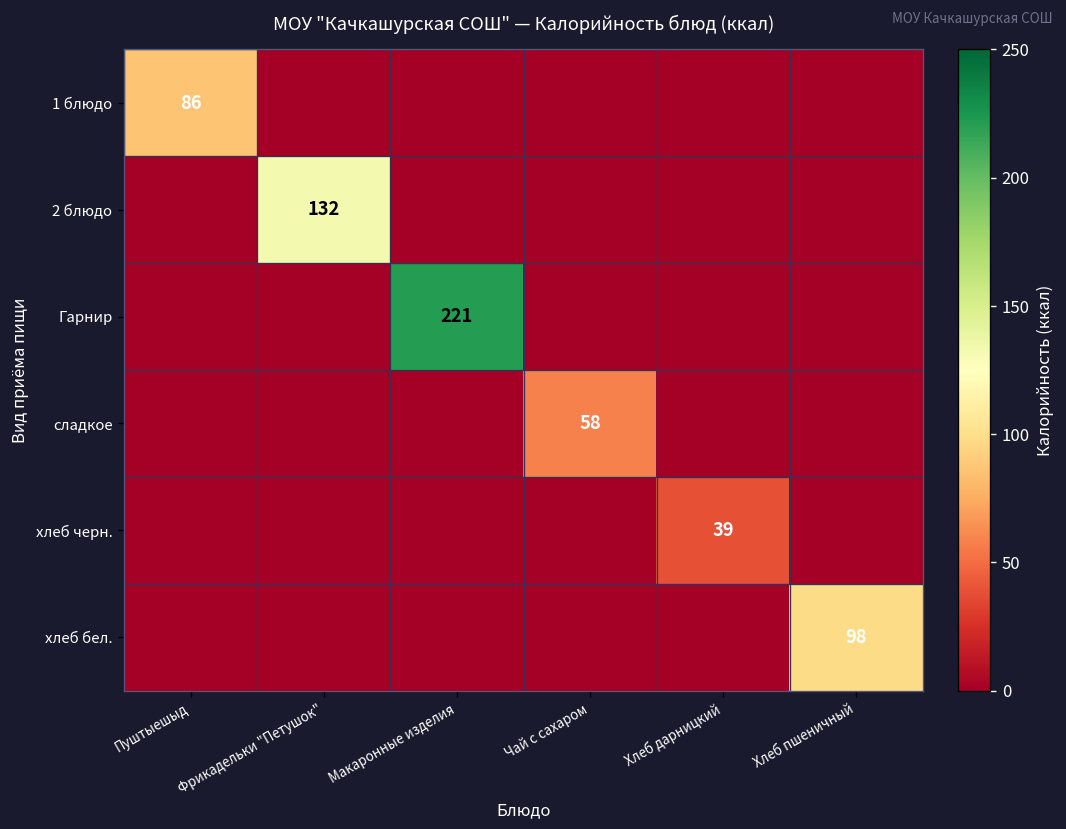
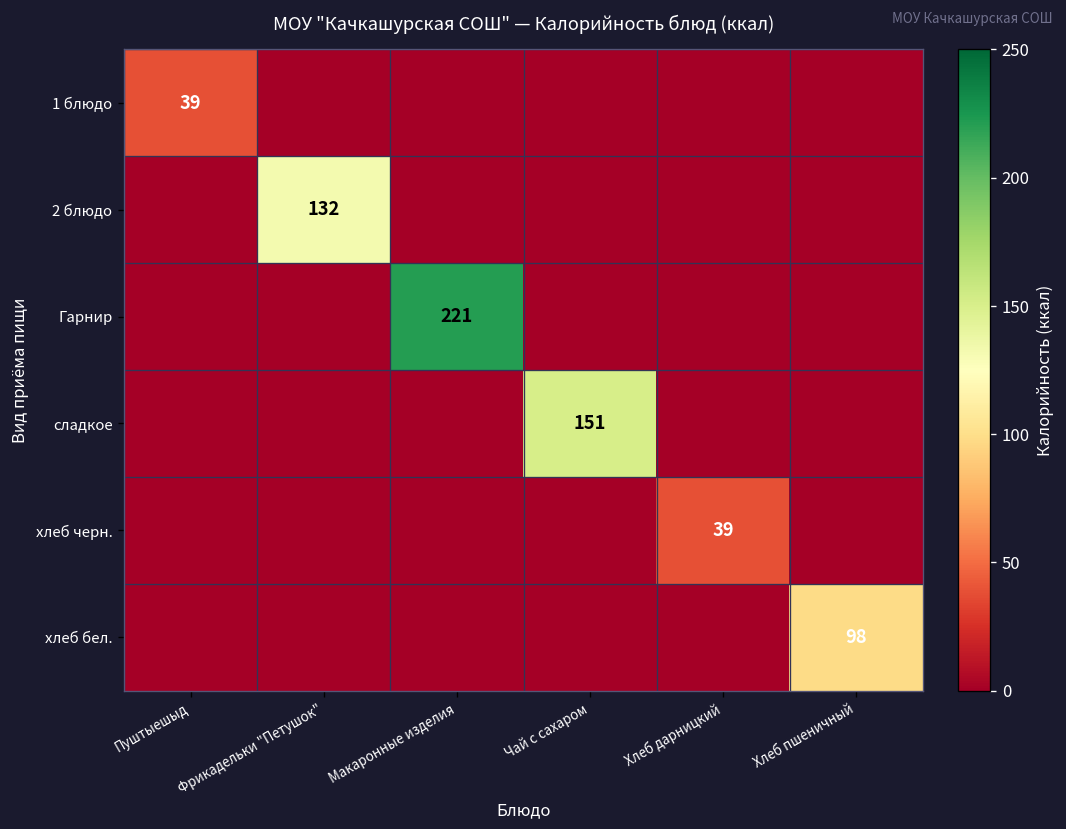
1 блюдо, Пуштыешыд: 86 -> 39
сладкое, Чай с сахаром: 58 -> 151
